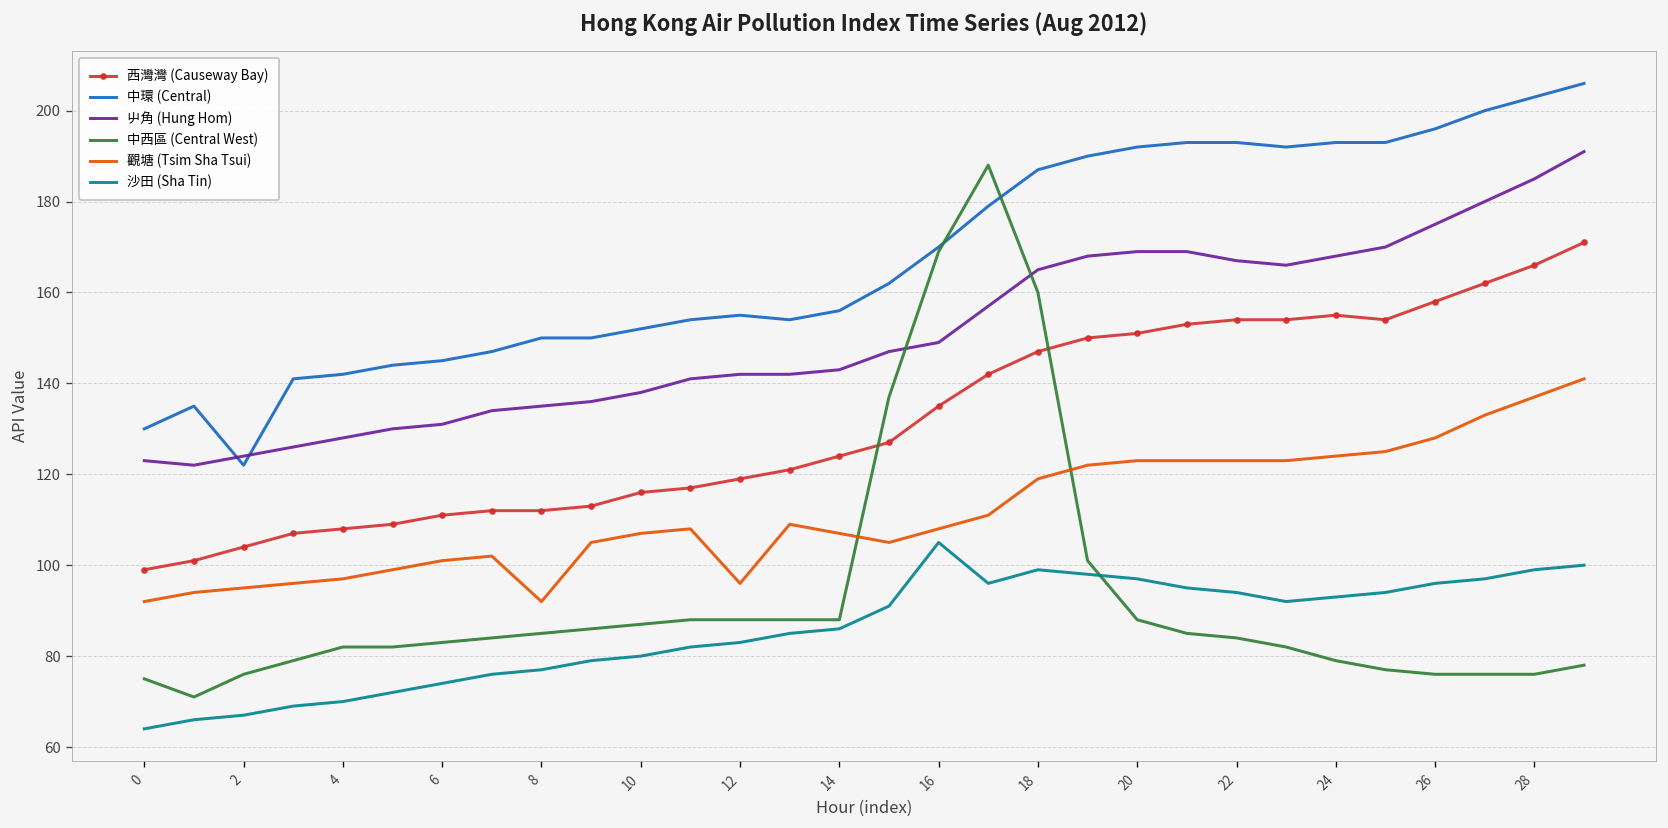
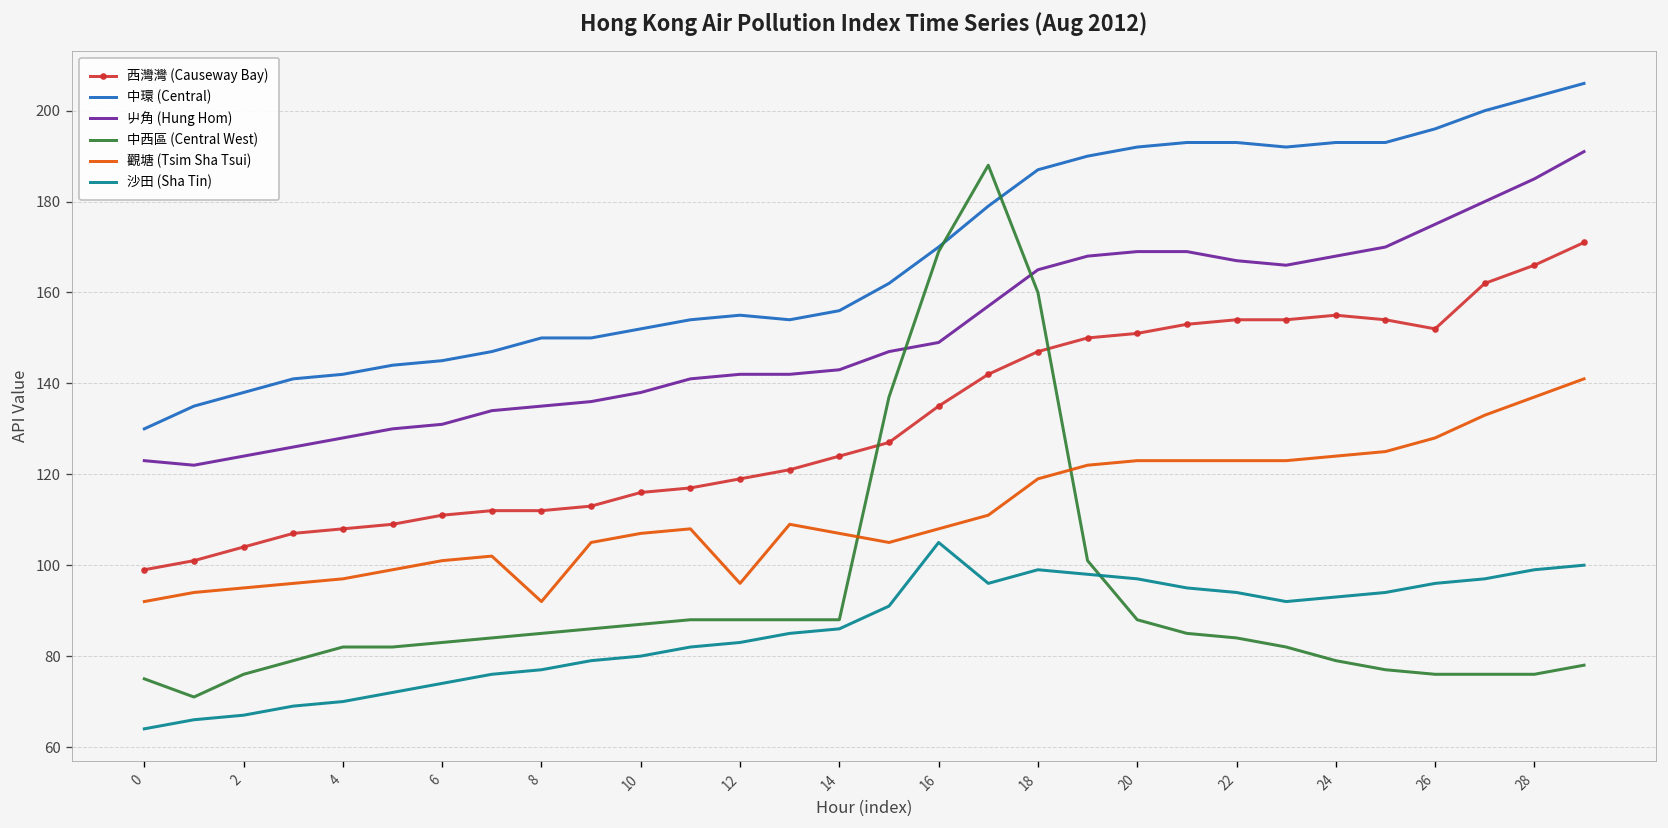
中環 (Central), 2: 122 -> 138
西灣灣 (Causeway Bay), 26: 158 -> 152
